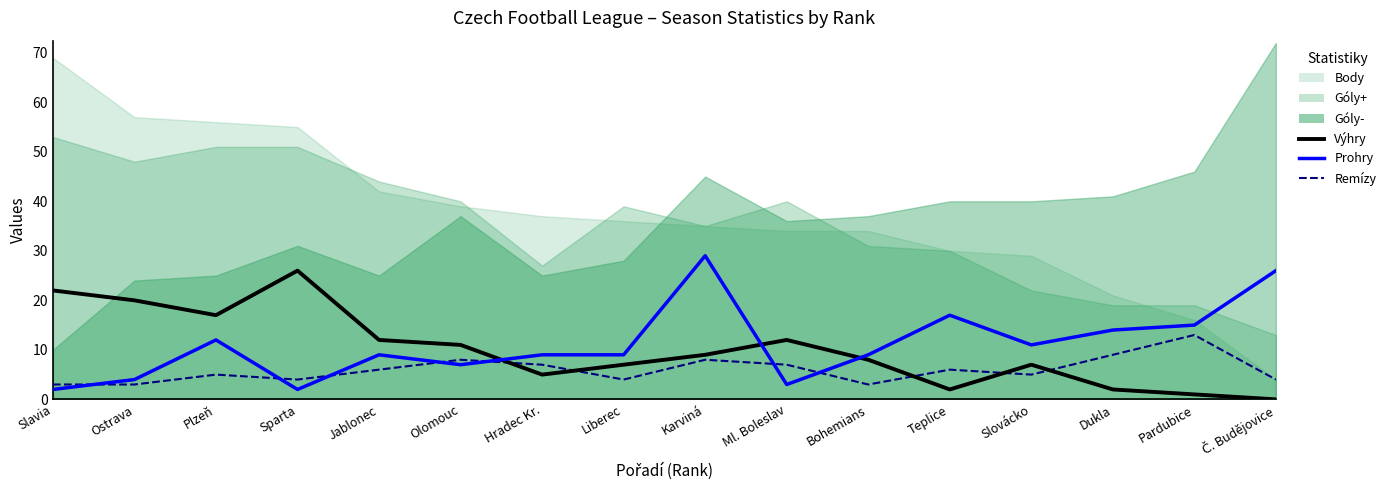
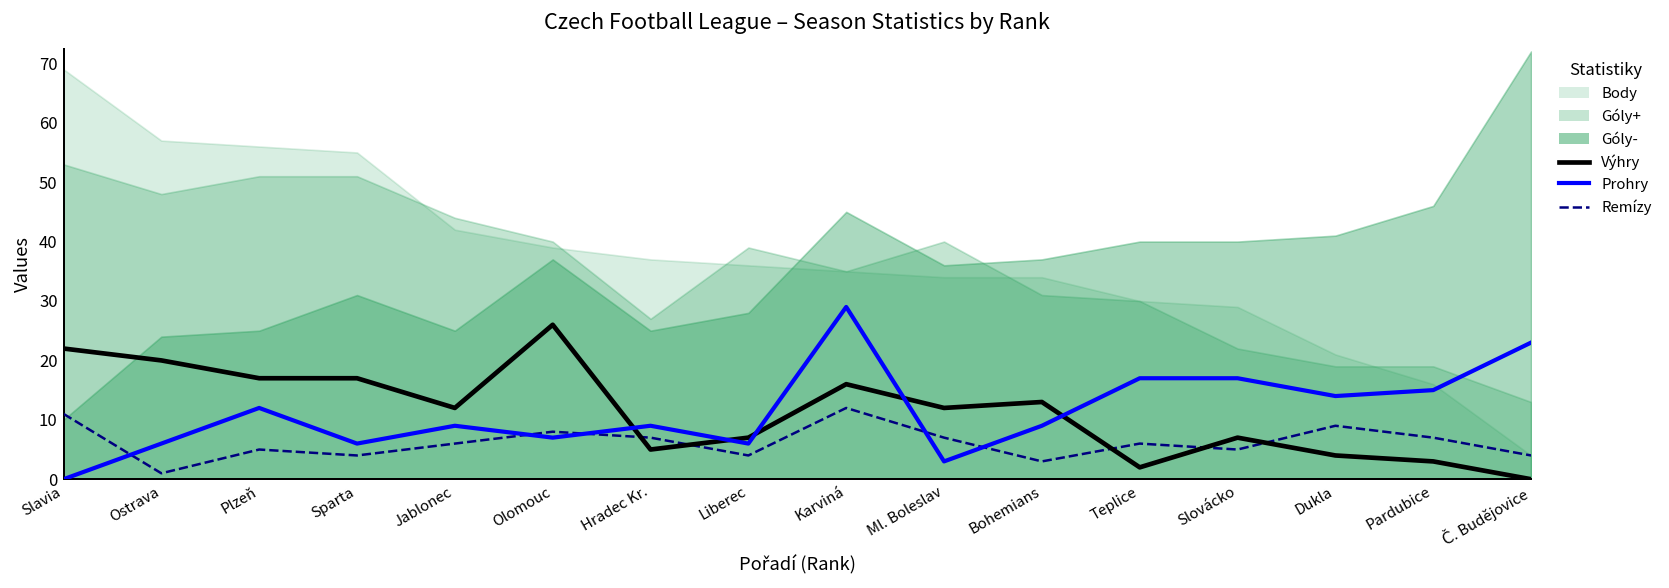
Prohry, Slavia: 2 -> 0
Remízy, Slavia: 3 -> 11
Prohry, Ostrava: 4 -> 6
Remízy, Ostrava: 3 -> 1
Výhry, Sparta: 26 -> 17
Prohry, Sparta: 2 -> 6
Výhry, Olomouc: 11 -> 26
Prohry, Liberec: 9 -> 6
Výhry, Karviná: 9 -> 16
Remízy, Karviná: 8 -> 12
Výhry, Bohemians: 8 -> 13
Prohry, Slovácko: 11 -> 17
Výhry, Dukla: 2 -> 4
Výhry, Pardubice: 1 -> 3
Remízy, Pardubice: 13 -> 7
Prohry, Č. Budějovice: 26 -> 23
